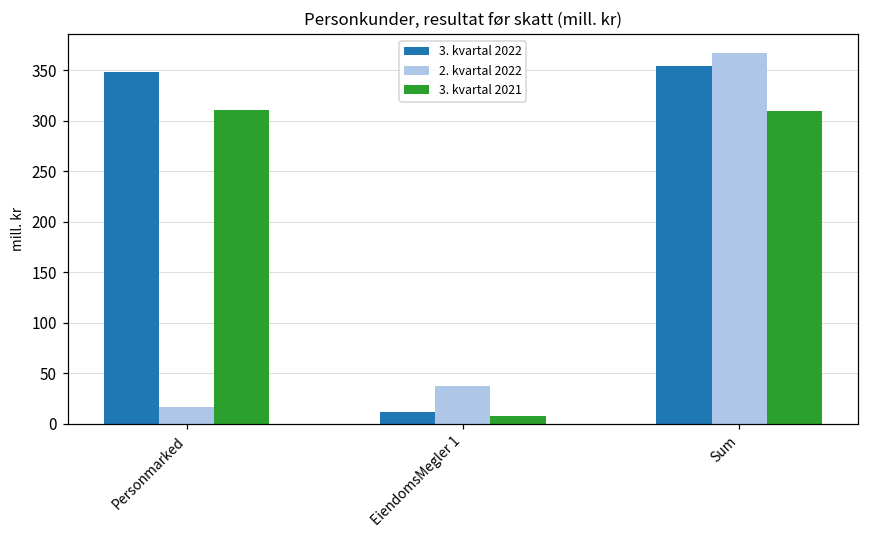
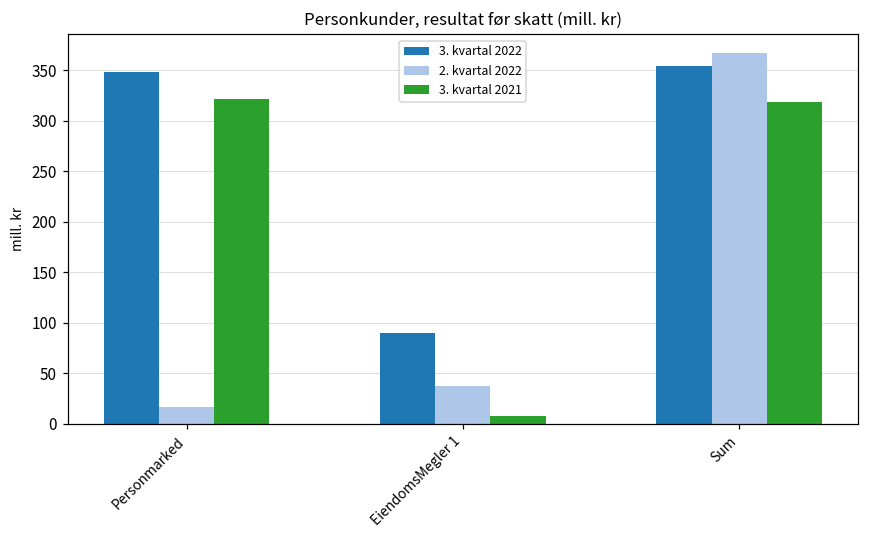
3. kvartal 2021, Personmarked: 310 -> 320
3. kvartal 2022, EiendomsMegler 1: 10 -> 90
3. kvartal 2021, Sum: 310 -> 320
